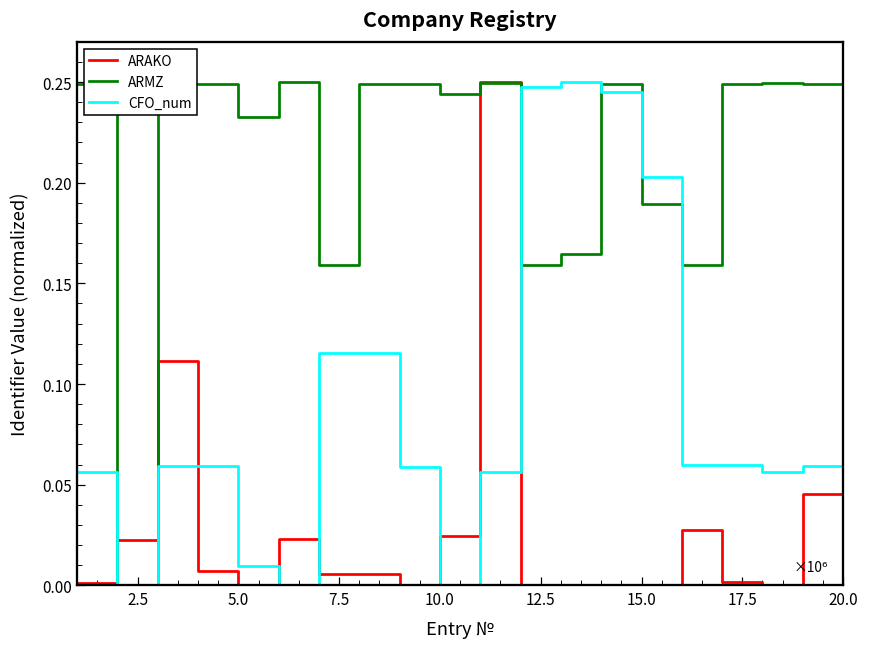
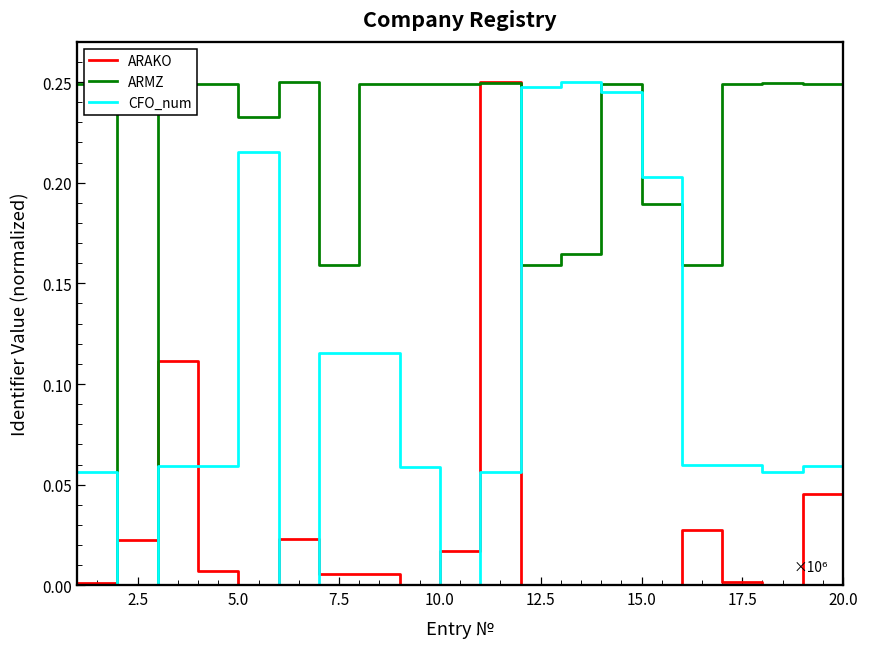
CFO_num, 5.0: 0.010 -> 0.215
ARAKO, 10.0: 0.025 -> 0.017
ARMZ, 10.0: 0.244 -> 0.249
